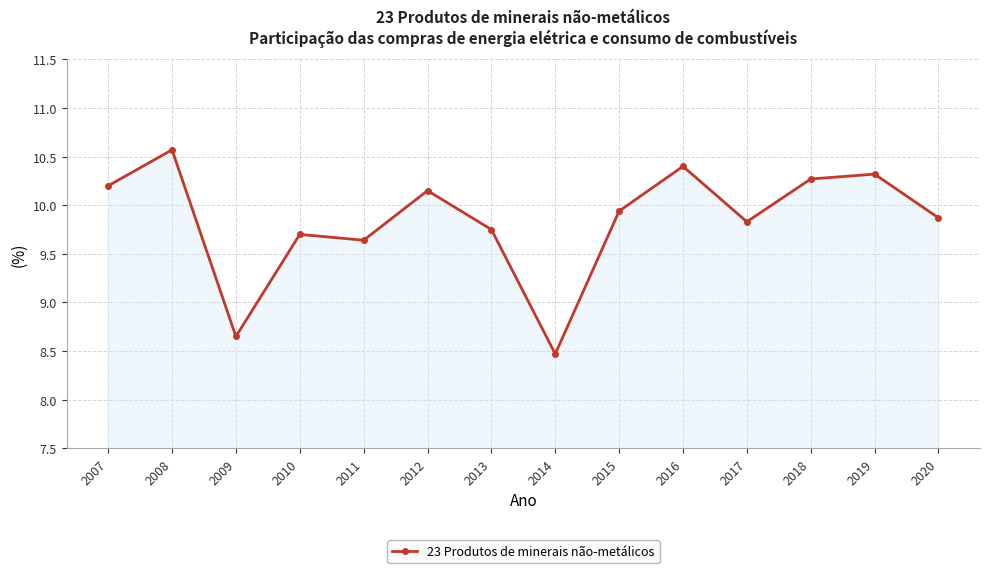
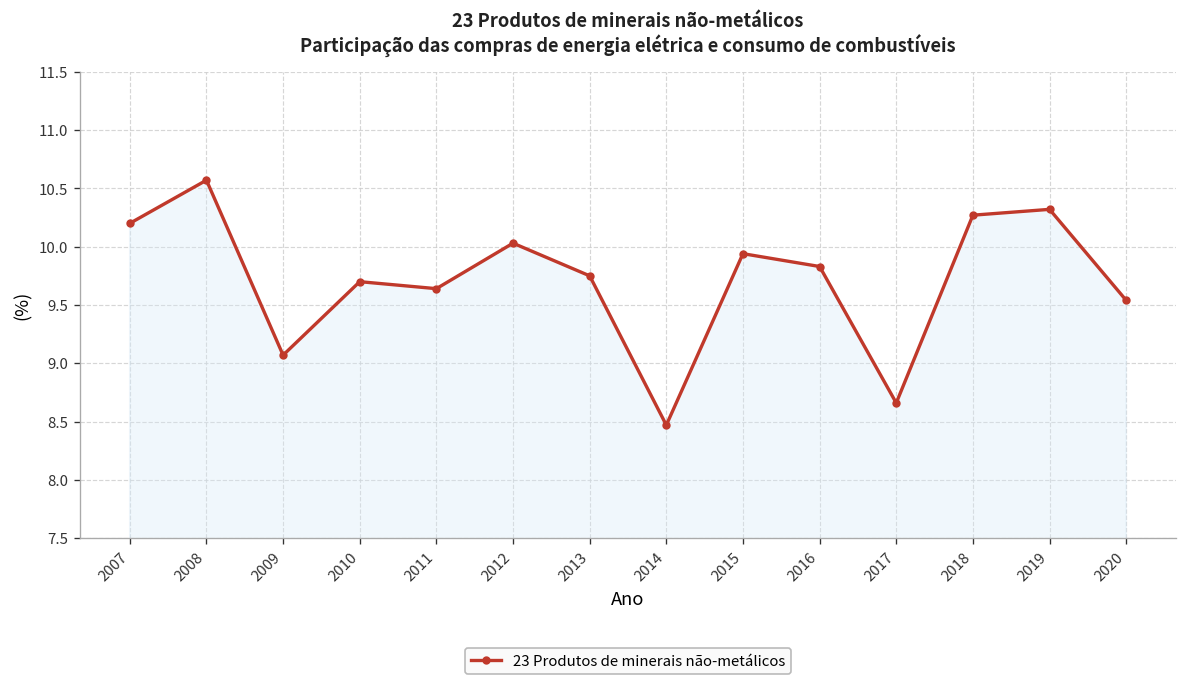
2009: 8.7 -> 9.1
2012: 10.2 -> 10.0
2016: 10.4 -> 9.8
2017: 9.8 -> 8.7
2020: 9.9 -> 9.5
